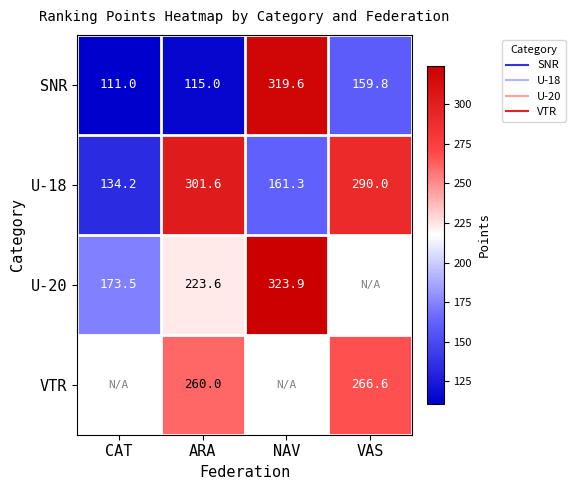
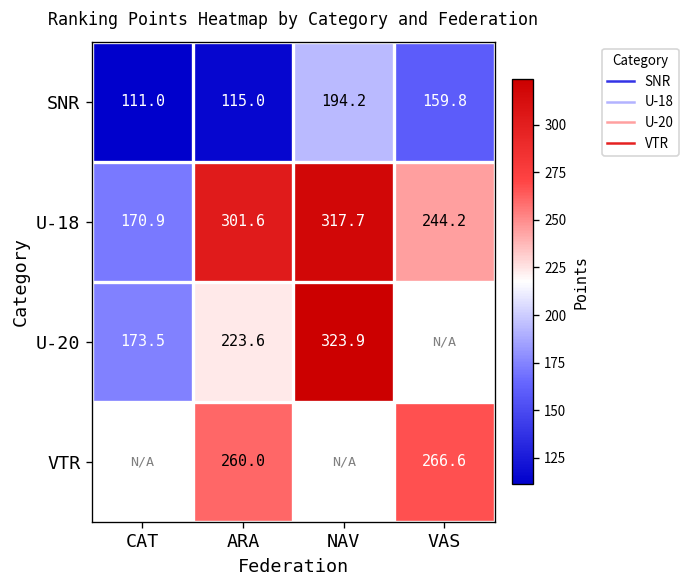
SNR, NAV: 319.6 -> 194.2
U-18, CAT: 134.2 -> 170.9
U-18, NAV: 161.3 -> 317.7
U-18, VAS: 290.0 -> 244.2
